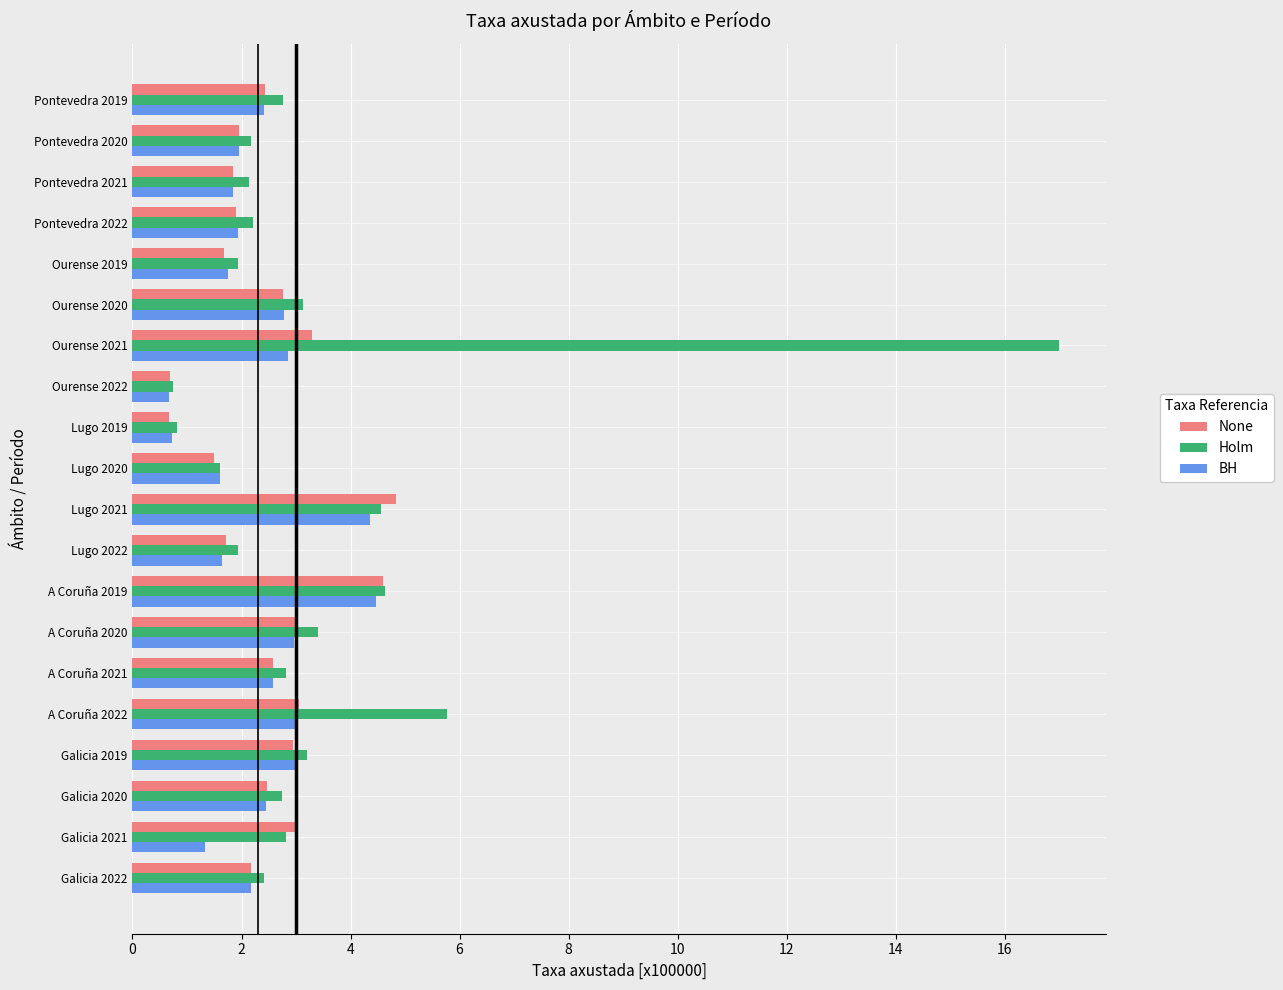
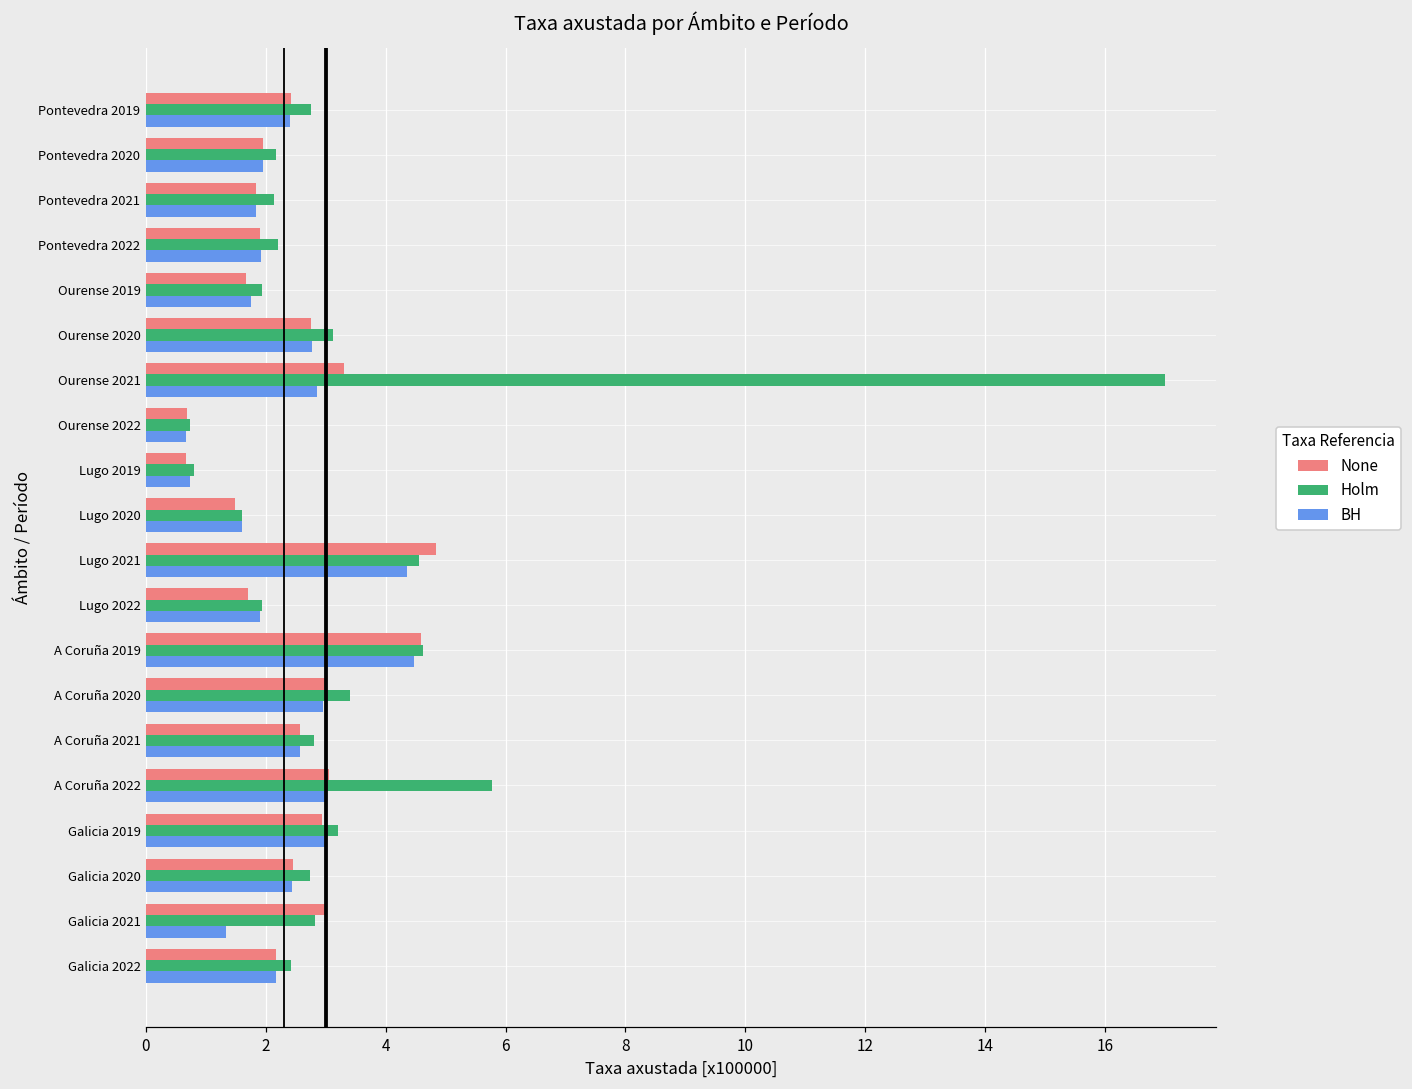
BH, Lugo 2022: 1.7 -> 1.9
